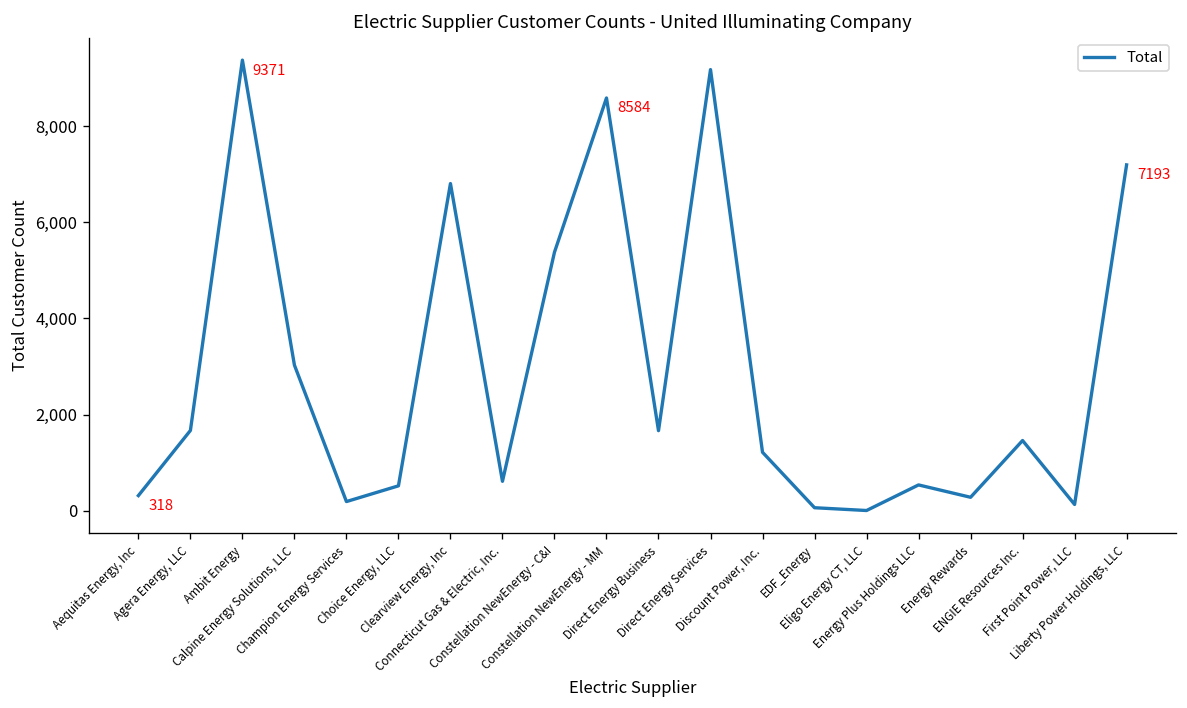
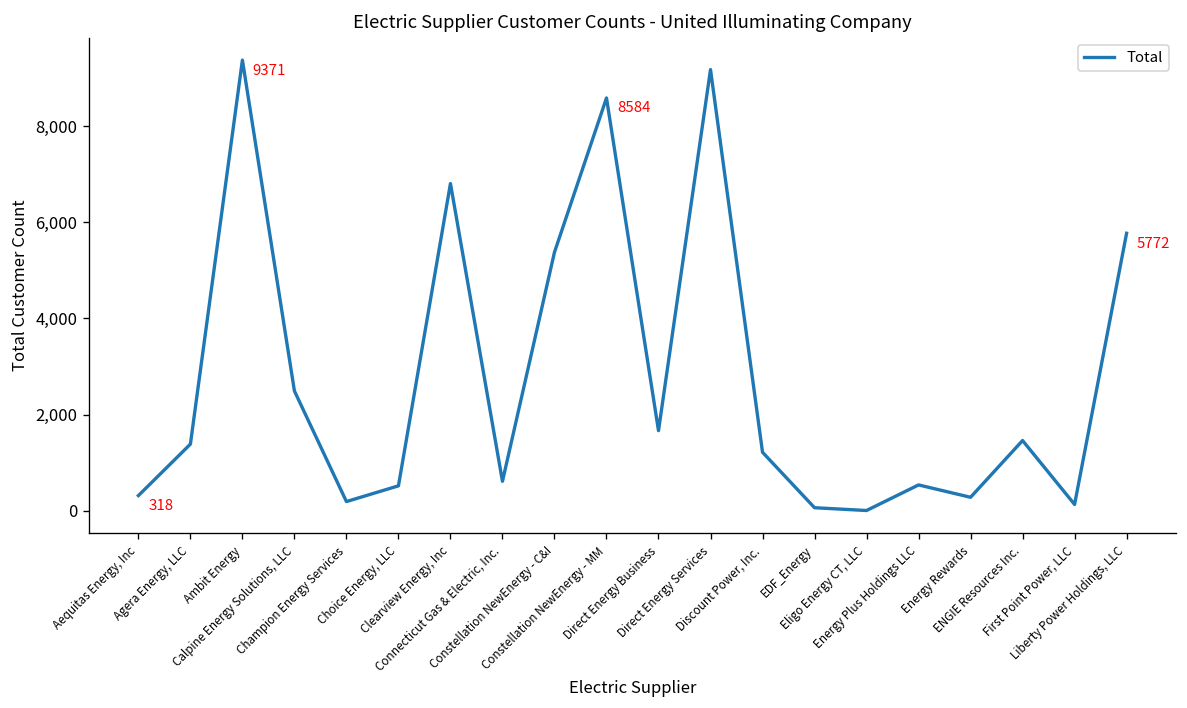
Agera Energy, LLC: 1,700 -> 1,400
Calpine Energy Solutions, LLC: 3,000 -> 2,500
Liberty Power Holdings, LLC: 7193 -> 5772
